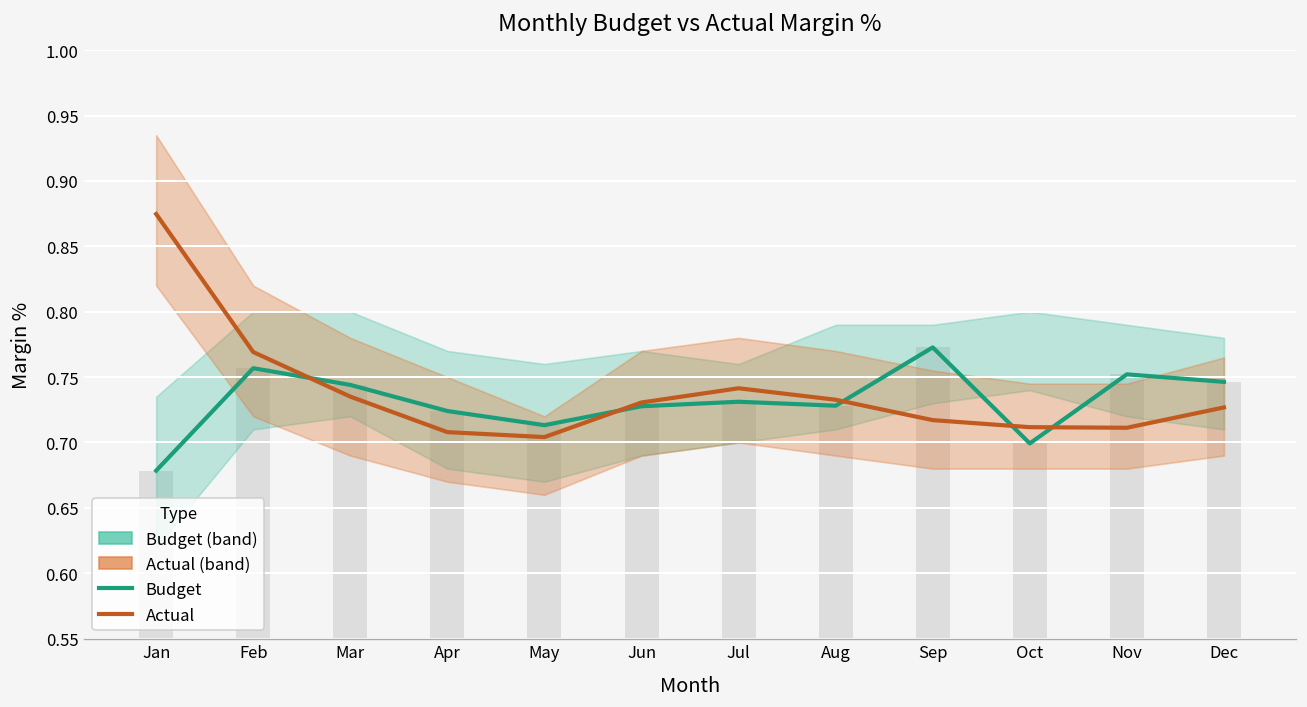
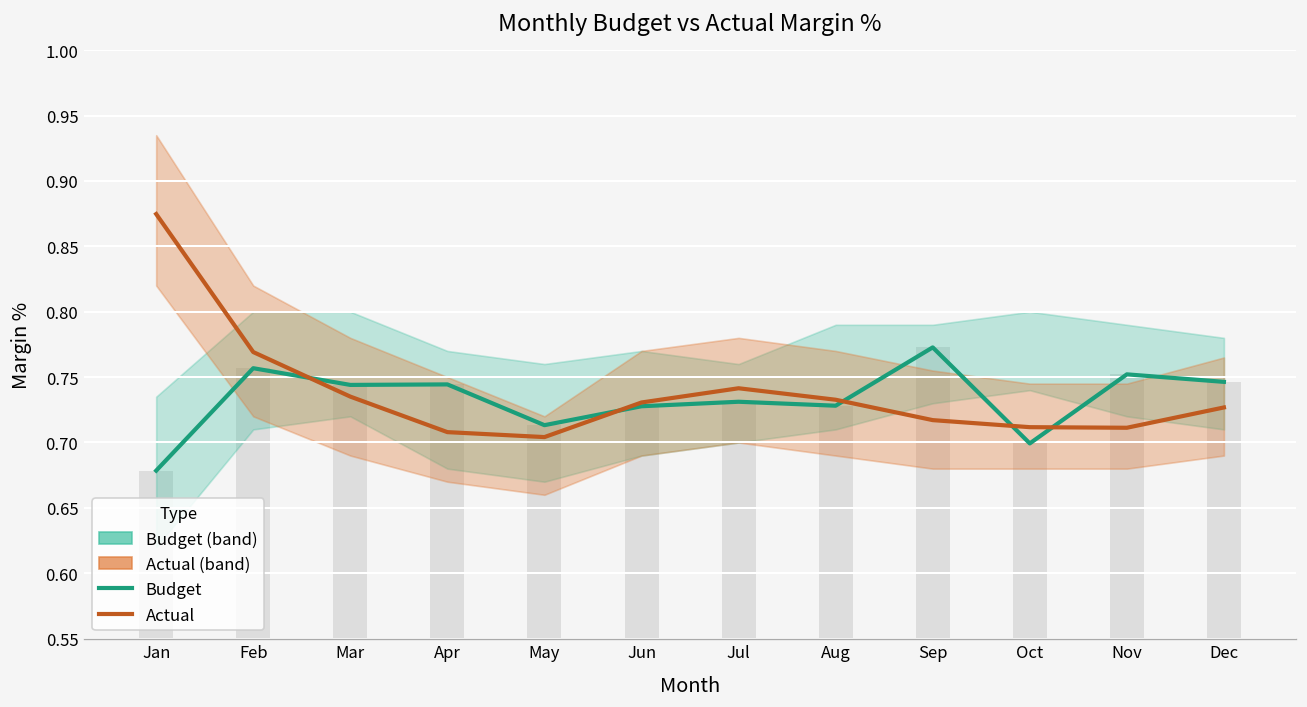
Budget, Apr: 0.724 -> 0.744
